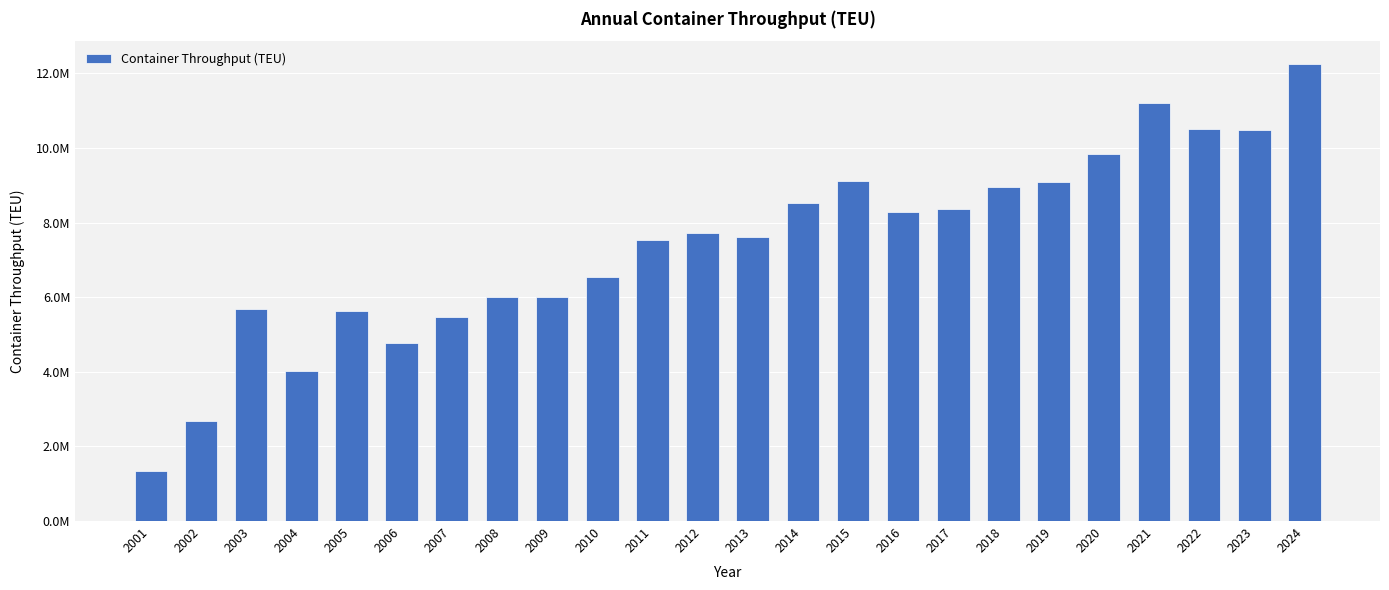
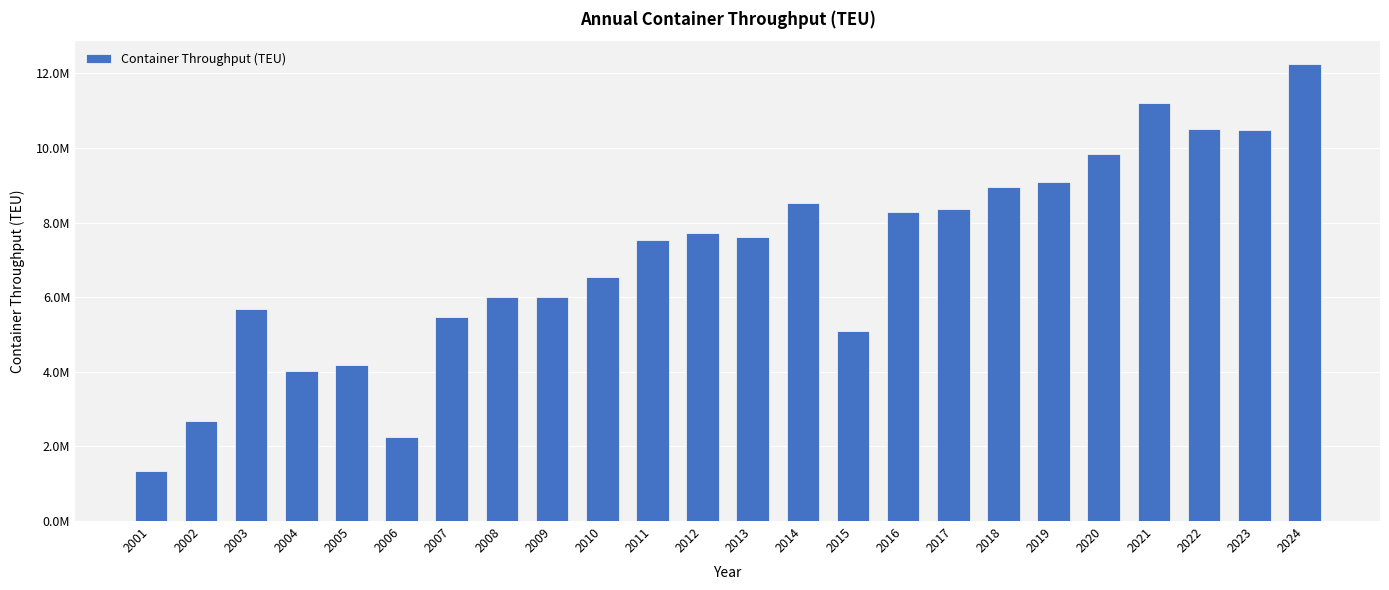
2005: 5600000 -> 4200000
2006: 4800000 -> 2300000
2015: 9100000 -> 5100000
